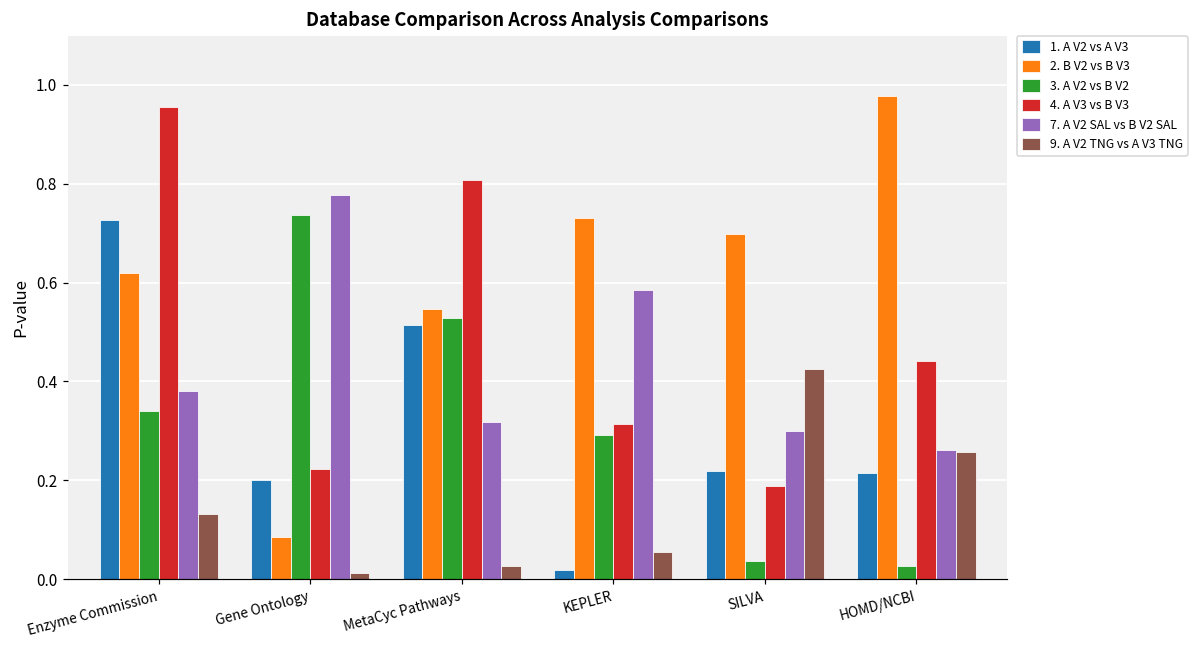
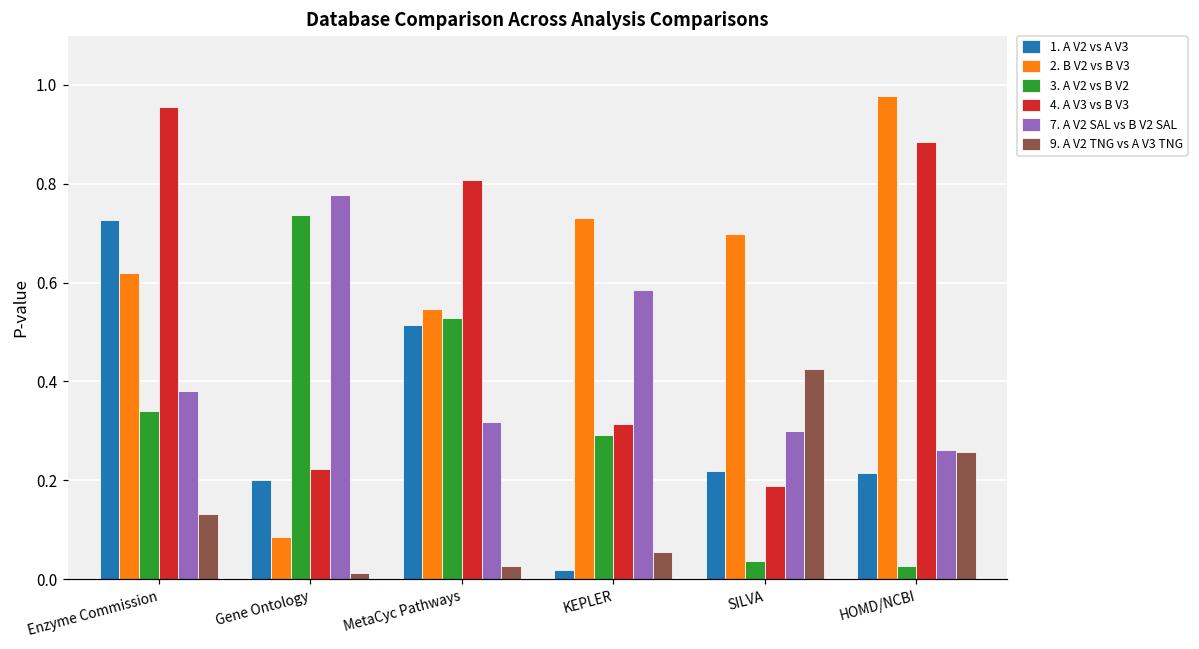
4. A V3 vs B V3, HOMD/NCBI: 0.44 -> 0.88
